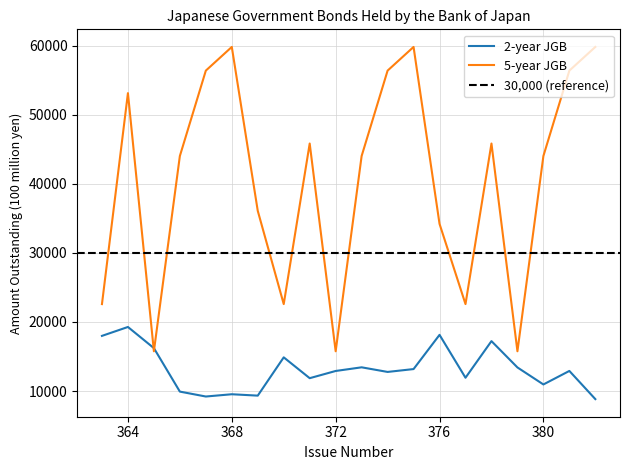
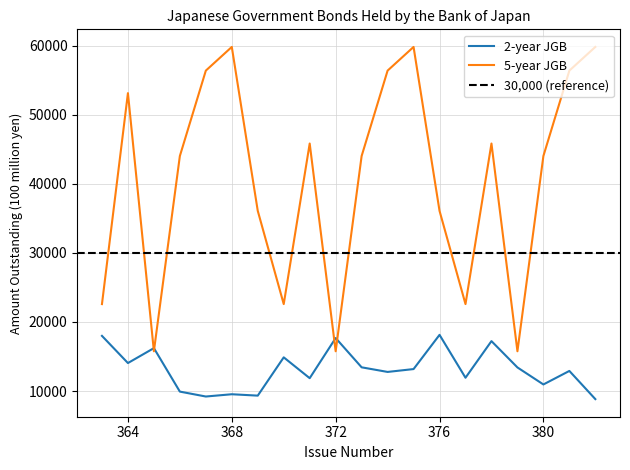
2-year JGB, 364: 19000 -> 14000
2-year JGB, 372: 13000 -> 18000
5-year JGB, 376: 34000 -> 36000
